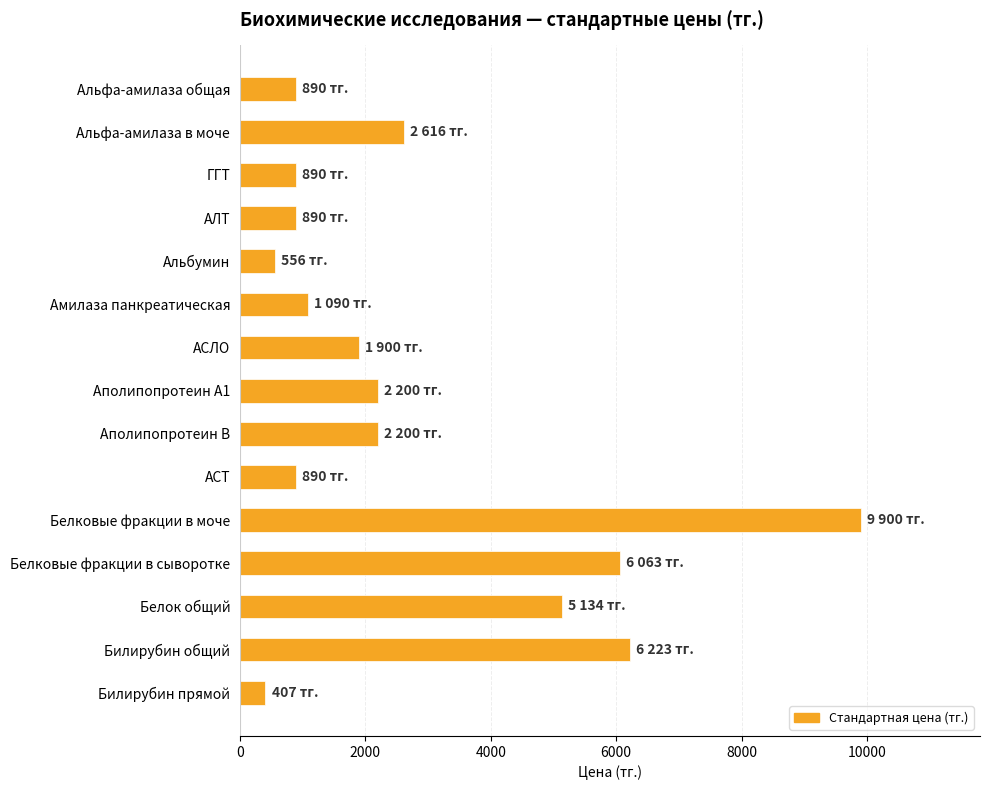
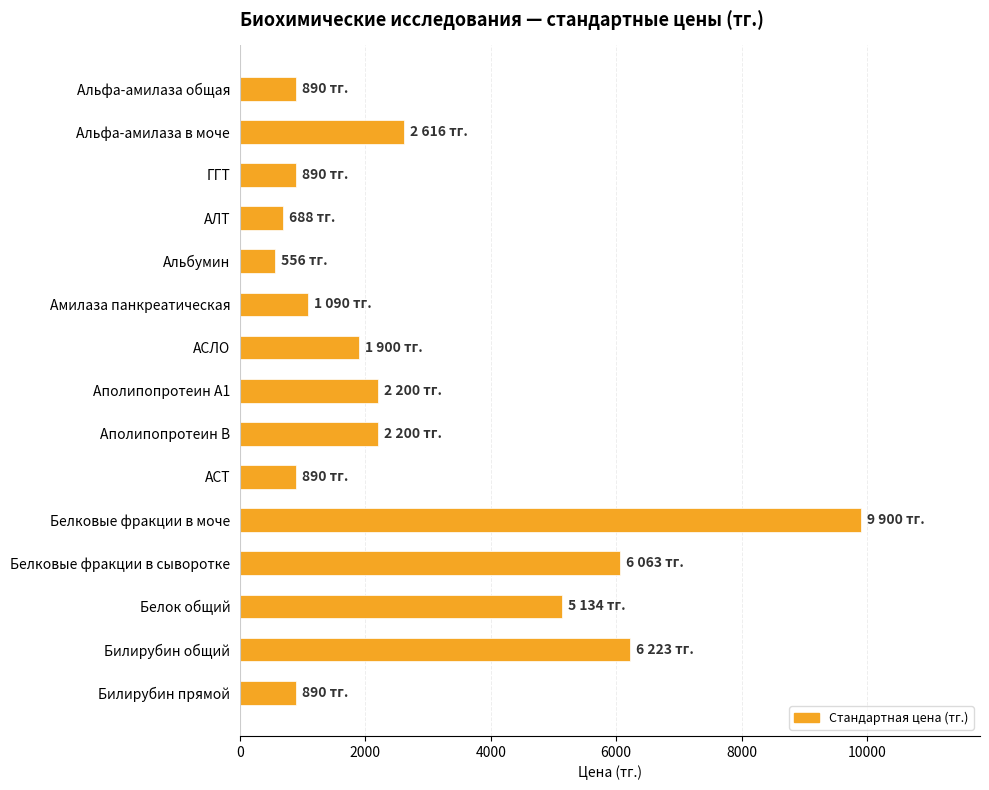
АЛТ: 890 -> 688
Билирубин прямой: 407 -> 890
